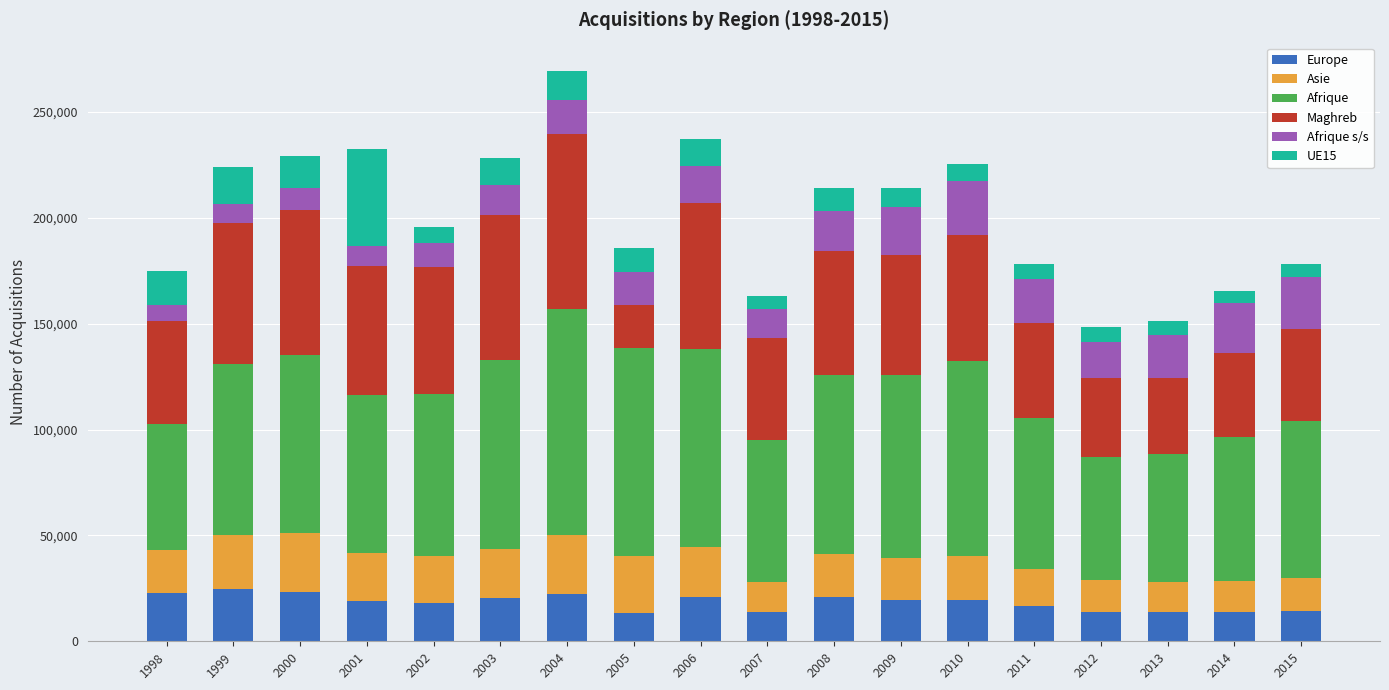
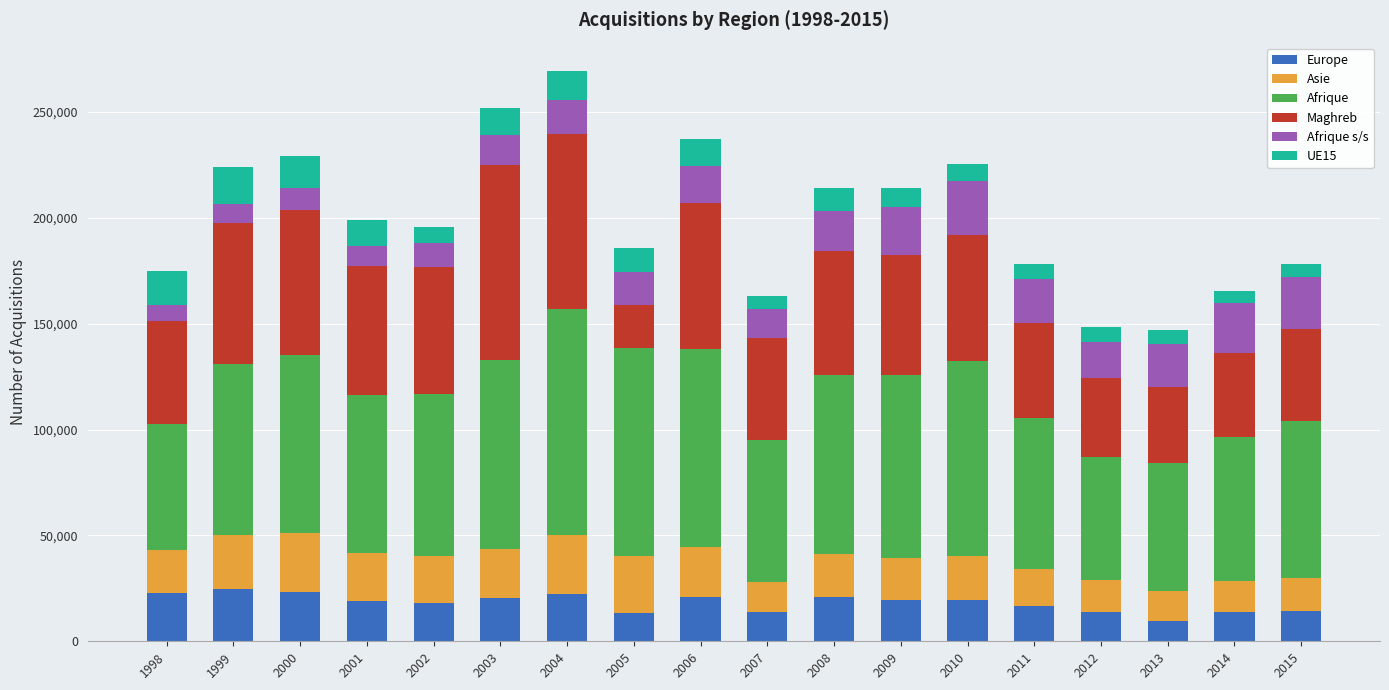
UE15, 2001: 46,000 -> 12,000
Maghreb, 2003: 69,000 -> 92,000
Europe, 2013: 14,000 -> 10,000
